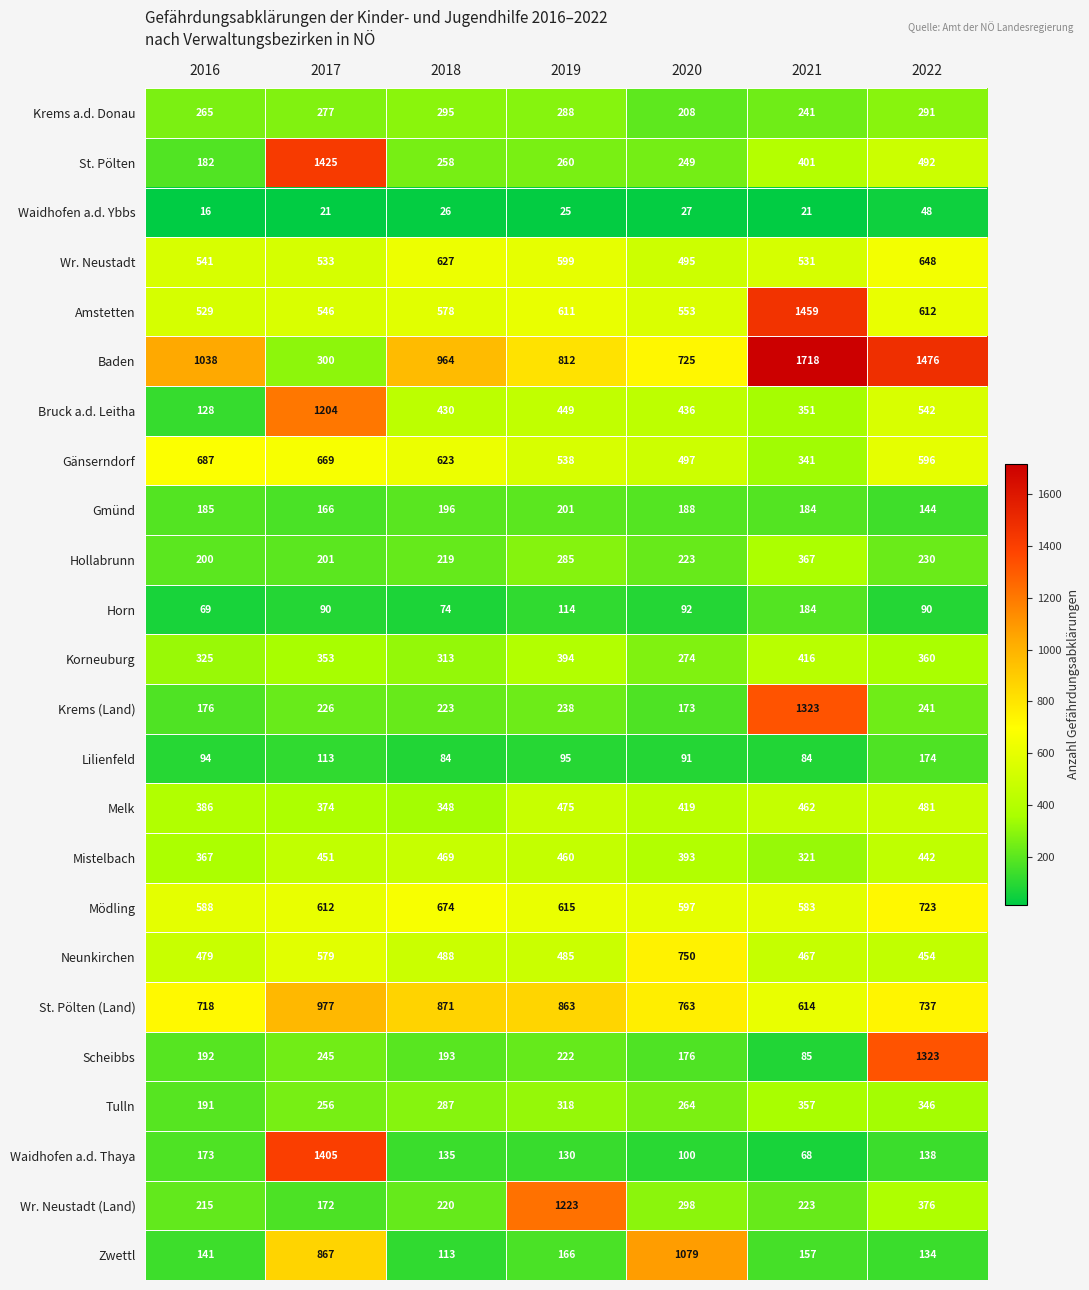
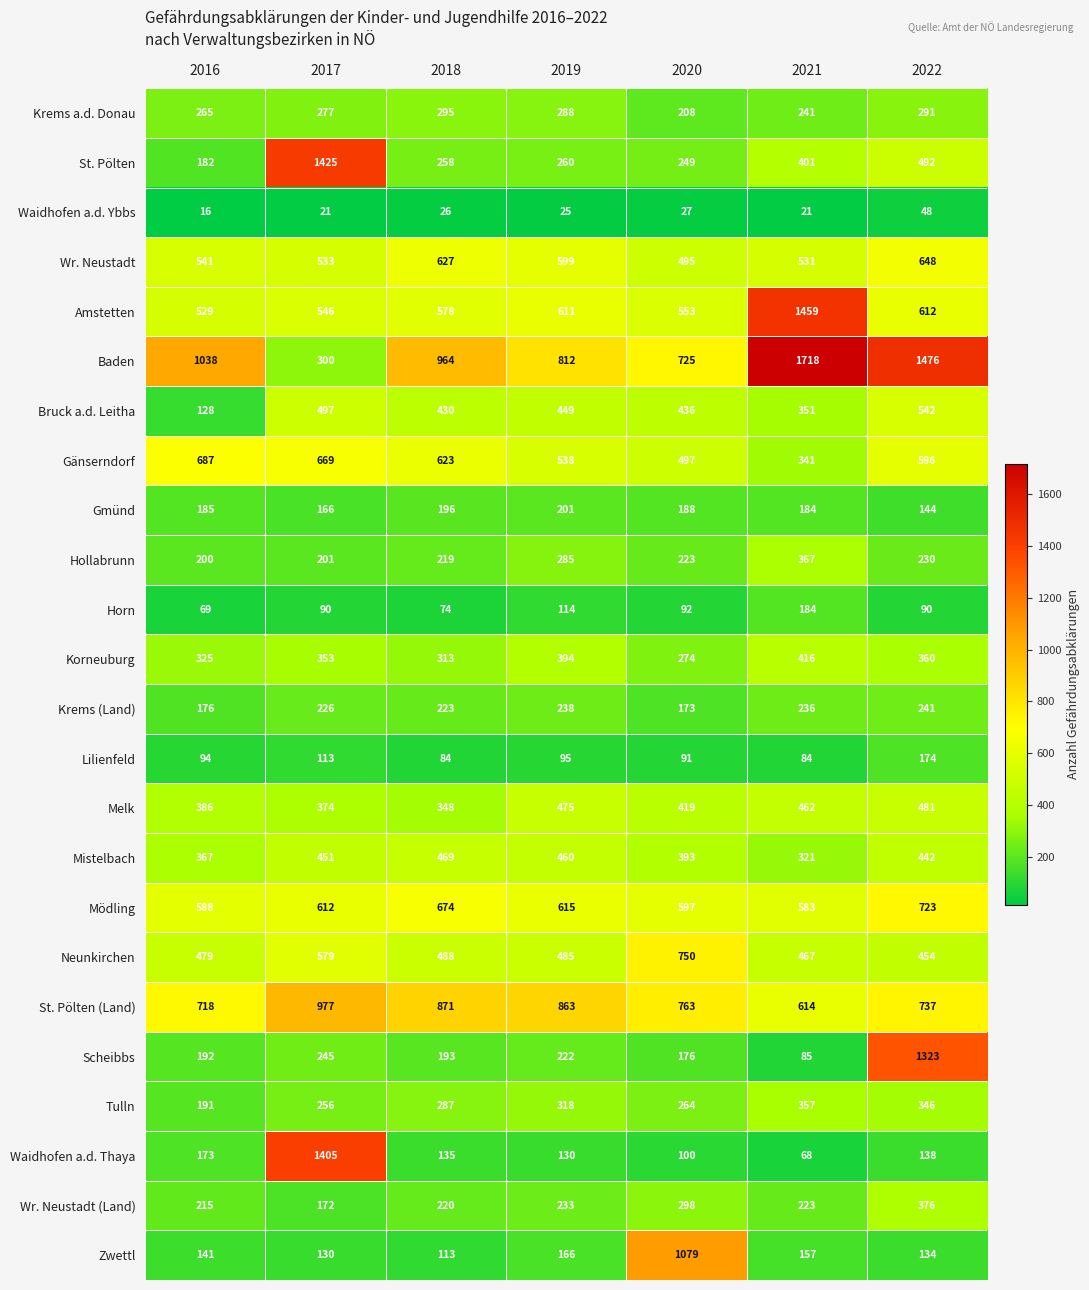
Bruck a.d. Leitha, 2017: 1204 -> 497
Krems (Land), 2021: 1323 -> 236
Wr. Neustadt (Land), 2019: 1223 -> 233
Zwettl, 2017: 867 -> 130
